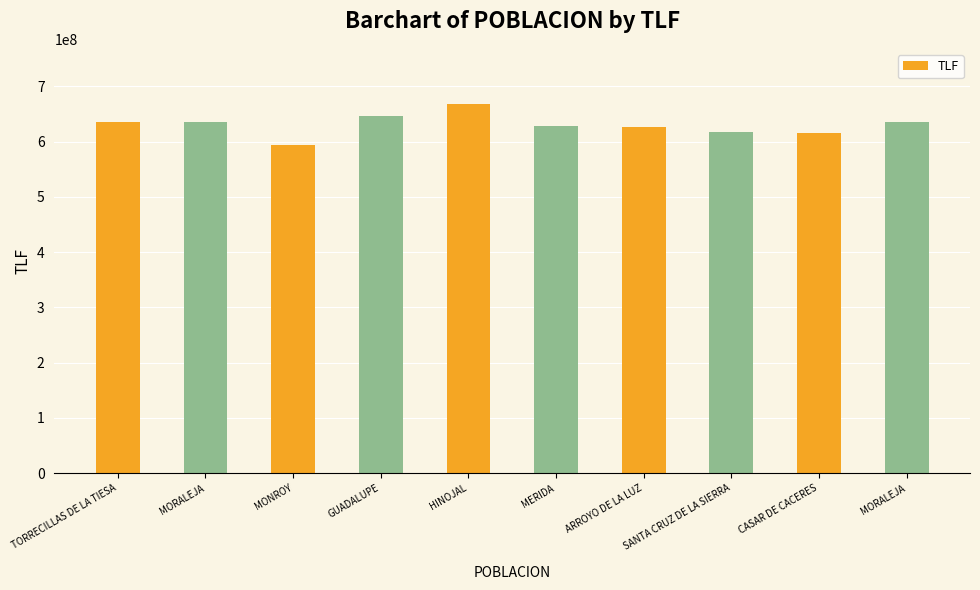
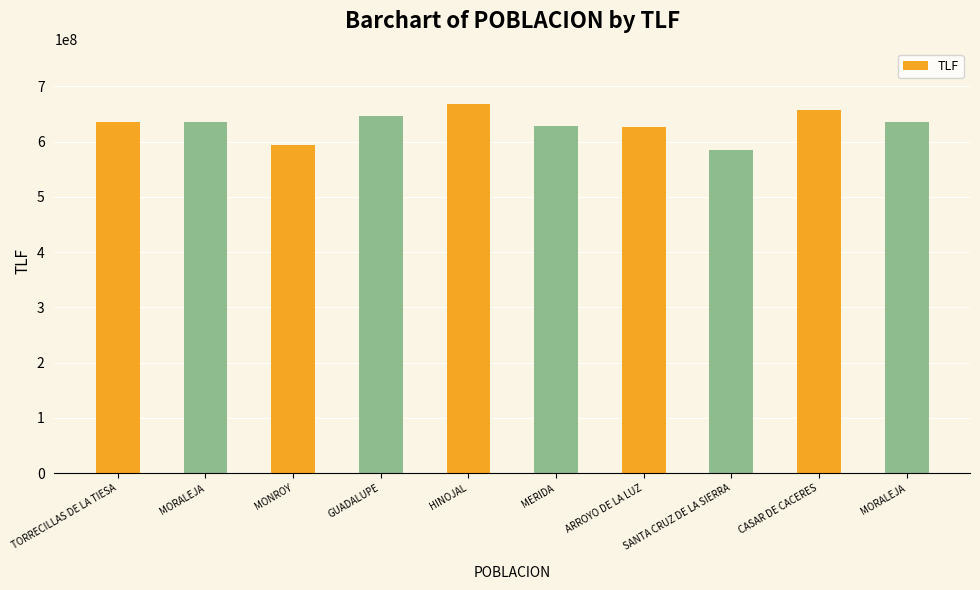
SANTA CRUZ DE LA SIERRA: 620000000 -> 590000000
CASAR DE CACERES: 620000000 -> 660000000
